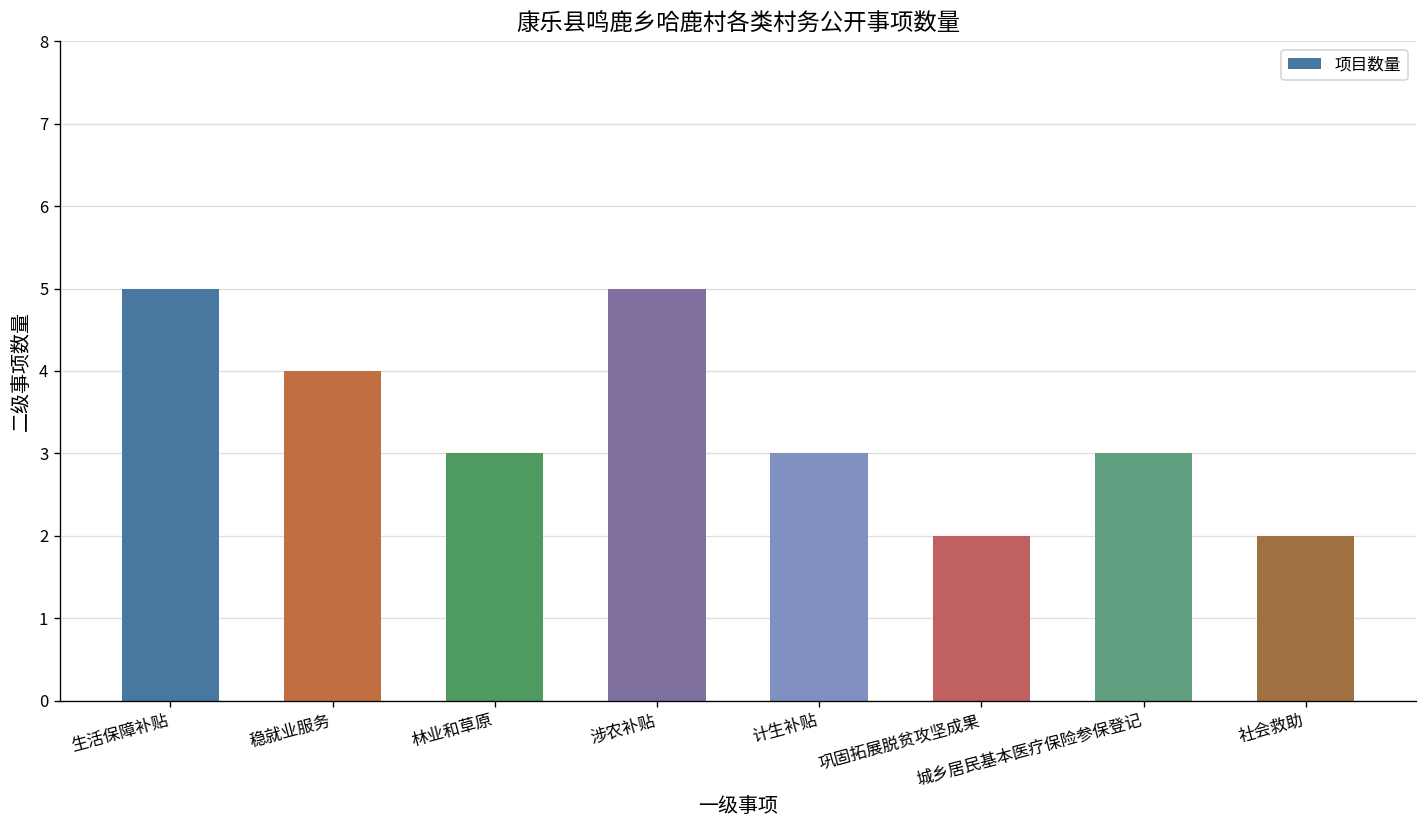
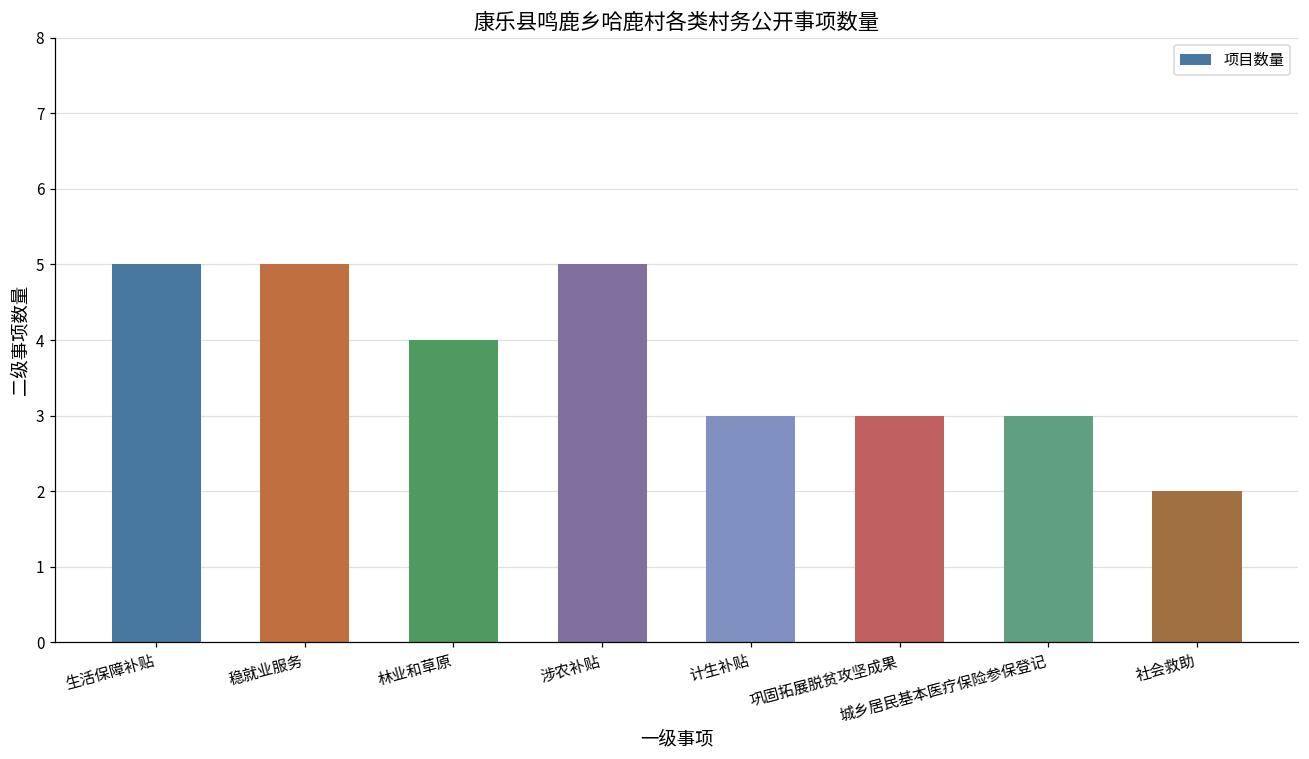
稳就业服务: 4 -> 5
林业和草原: 3 -> 4
巩固拓展脱贫攻坚成果: 2 -> 3
